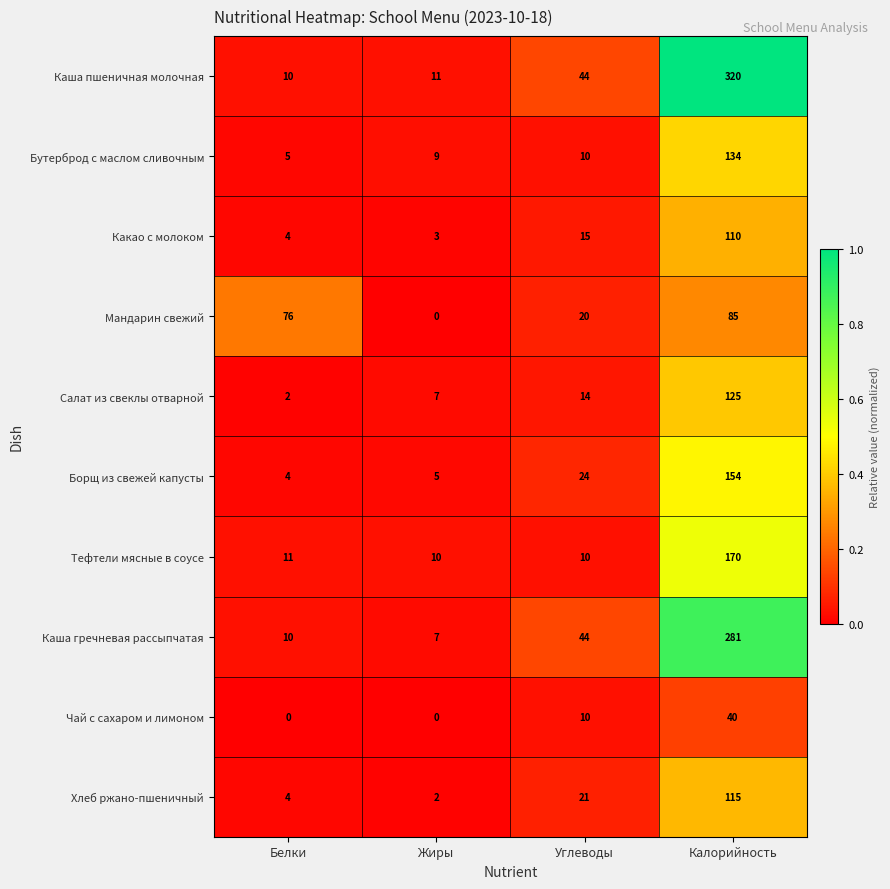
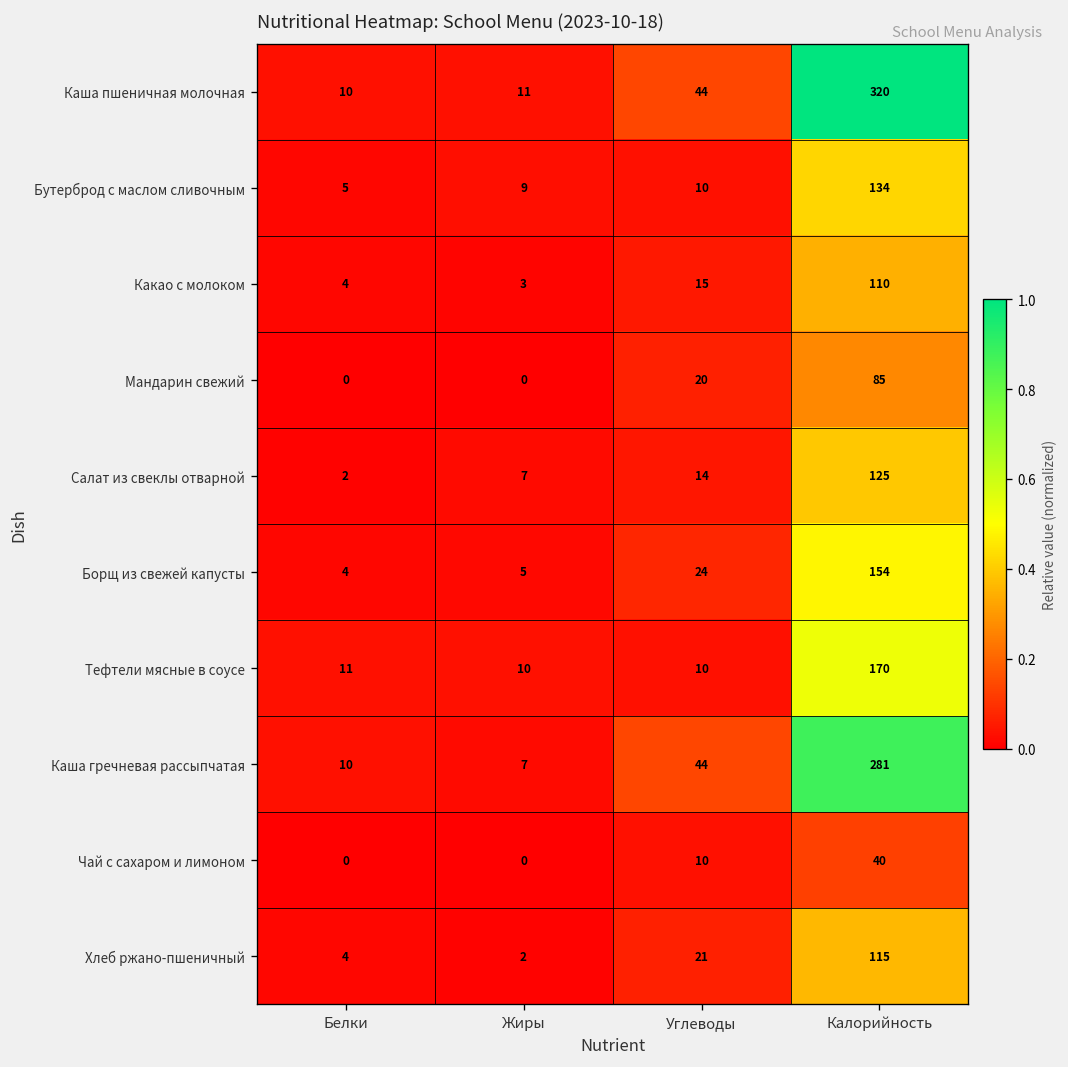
Мандарин свежий, Белки: 76 -> 0
